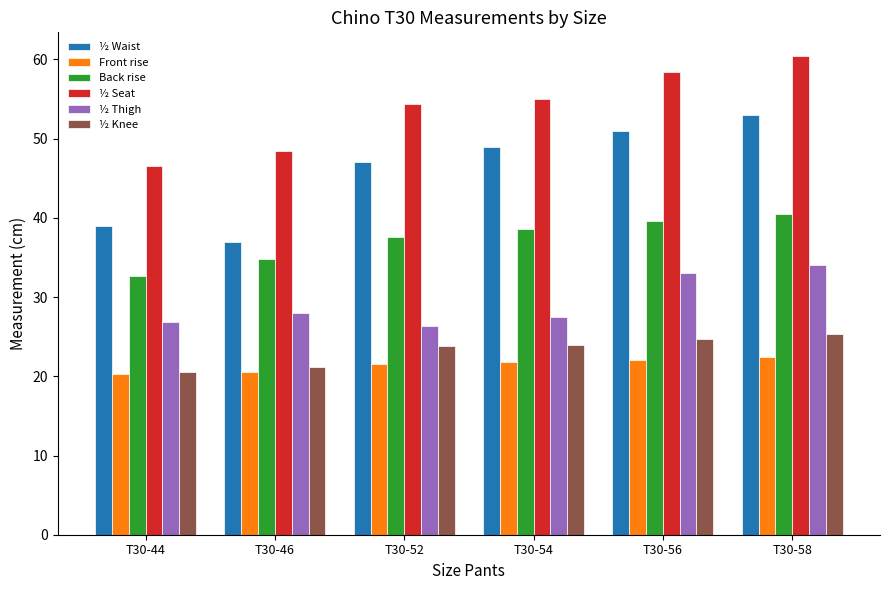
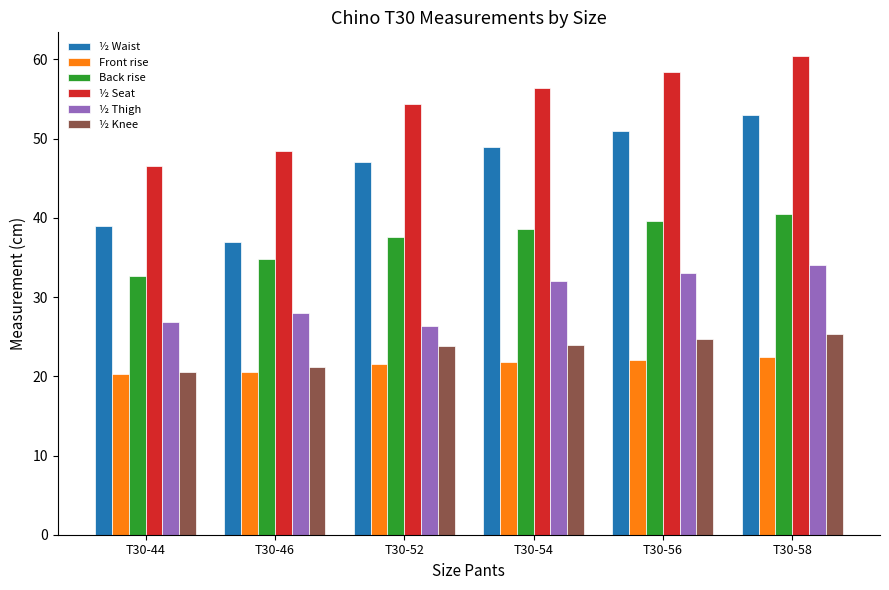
½ Seat, T30-54: 55 -> 56
½ Thigh, T30-54: 28 -> 32
